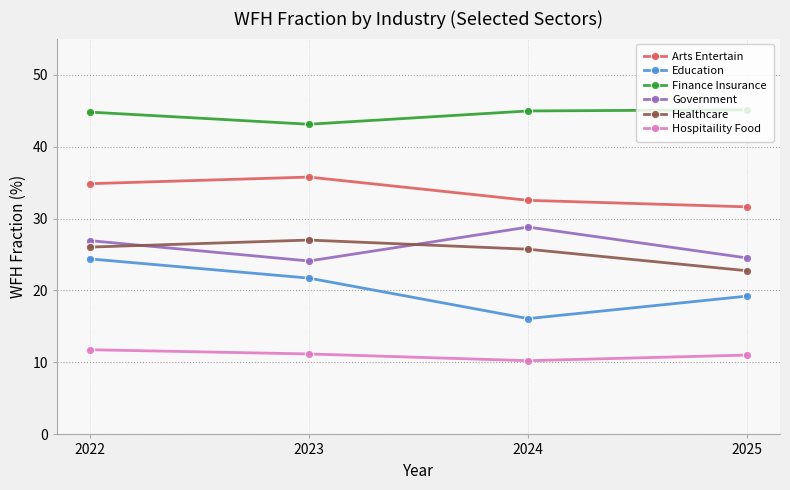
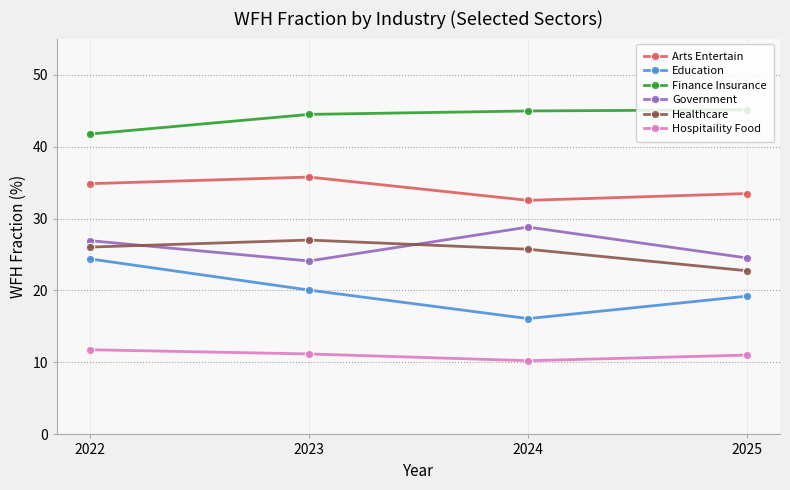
Finance Insurance, 2022: 45 -> 42
Education, 2023: 22 -> 20
Finance Insurance, 2023: 43 -> 44
Arts Entertain, 2025: 32 -> 33
